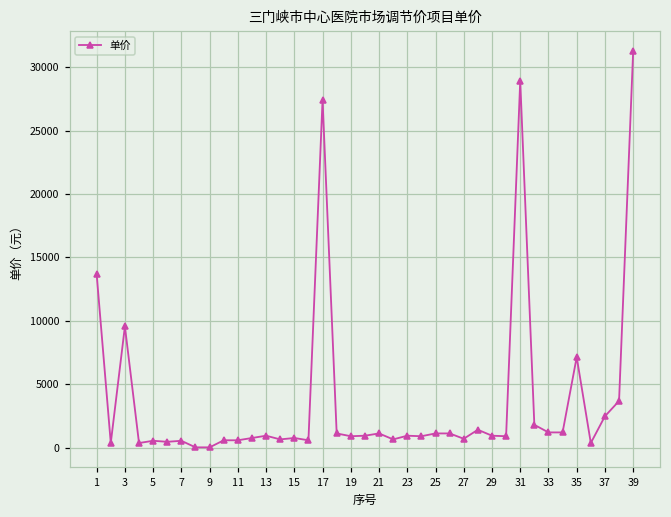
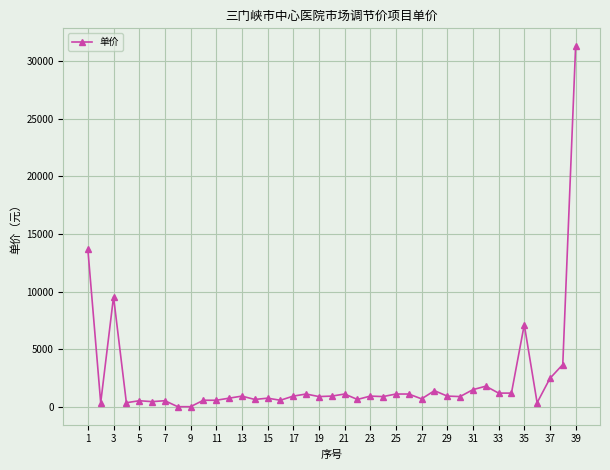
17: 27400 -> 900
31: 28900 -> 1500
